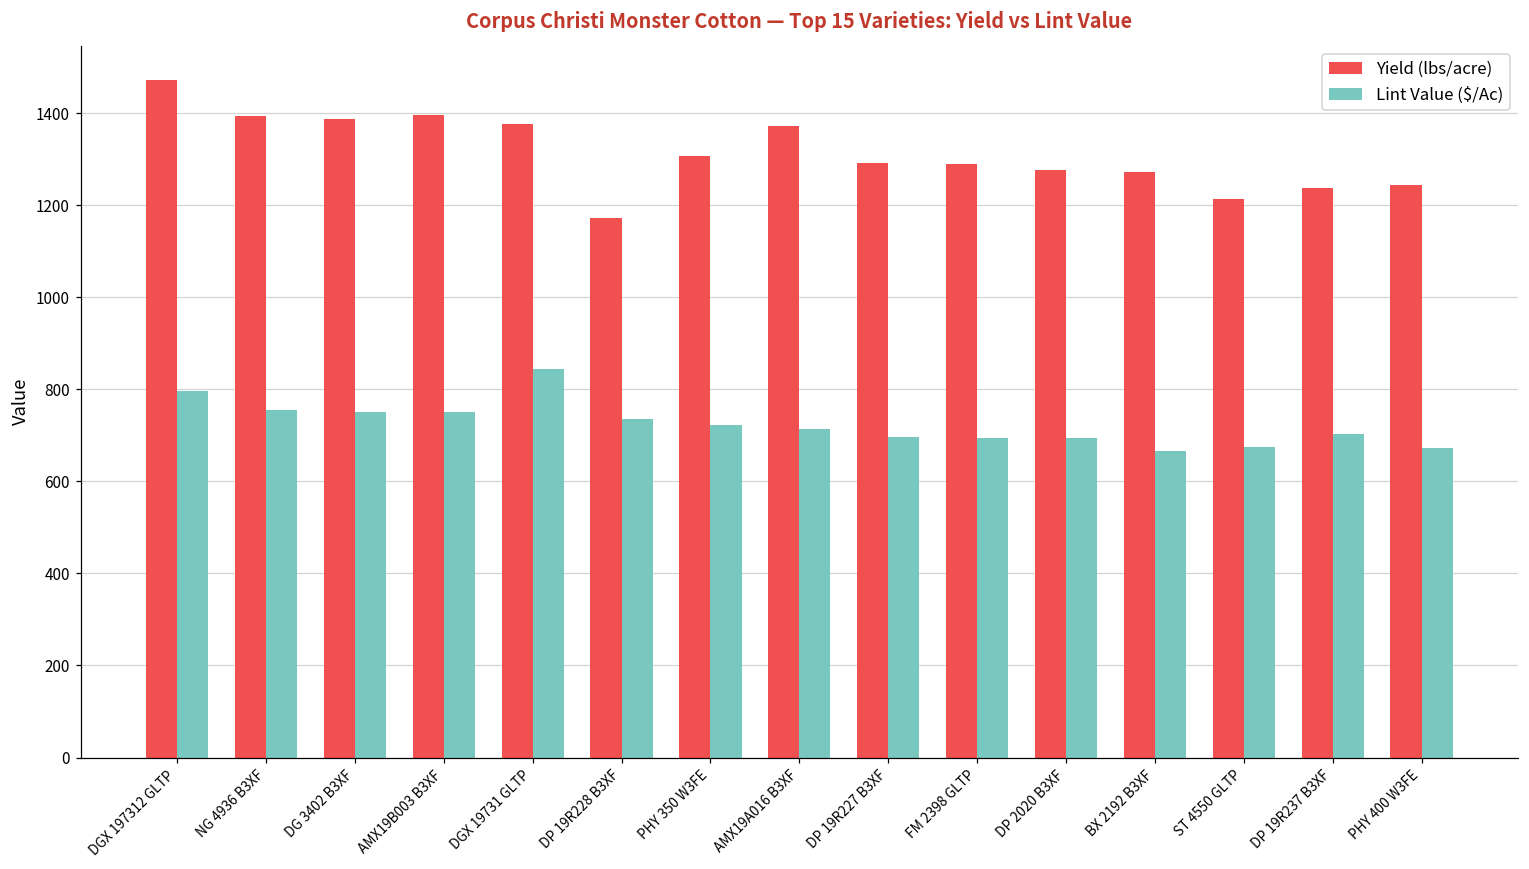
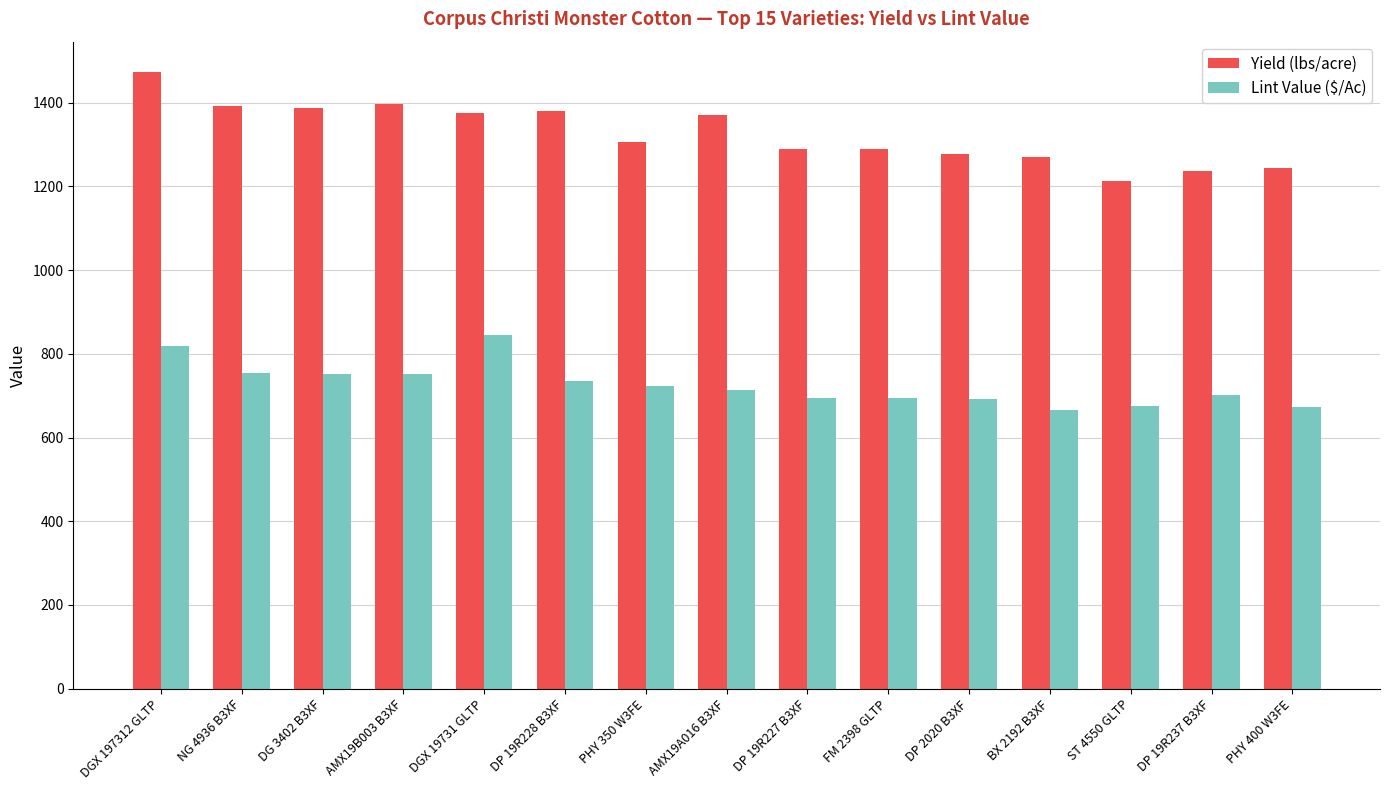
Lint Value ($/Ac), DGX 197312 GLTP: 800 -> 820
Yield (lbs/acre), DP 19R228 B3XF: 1170 -> 1380
